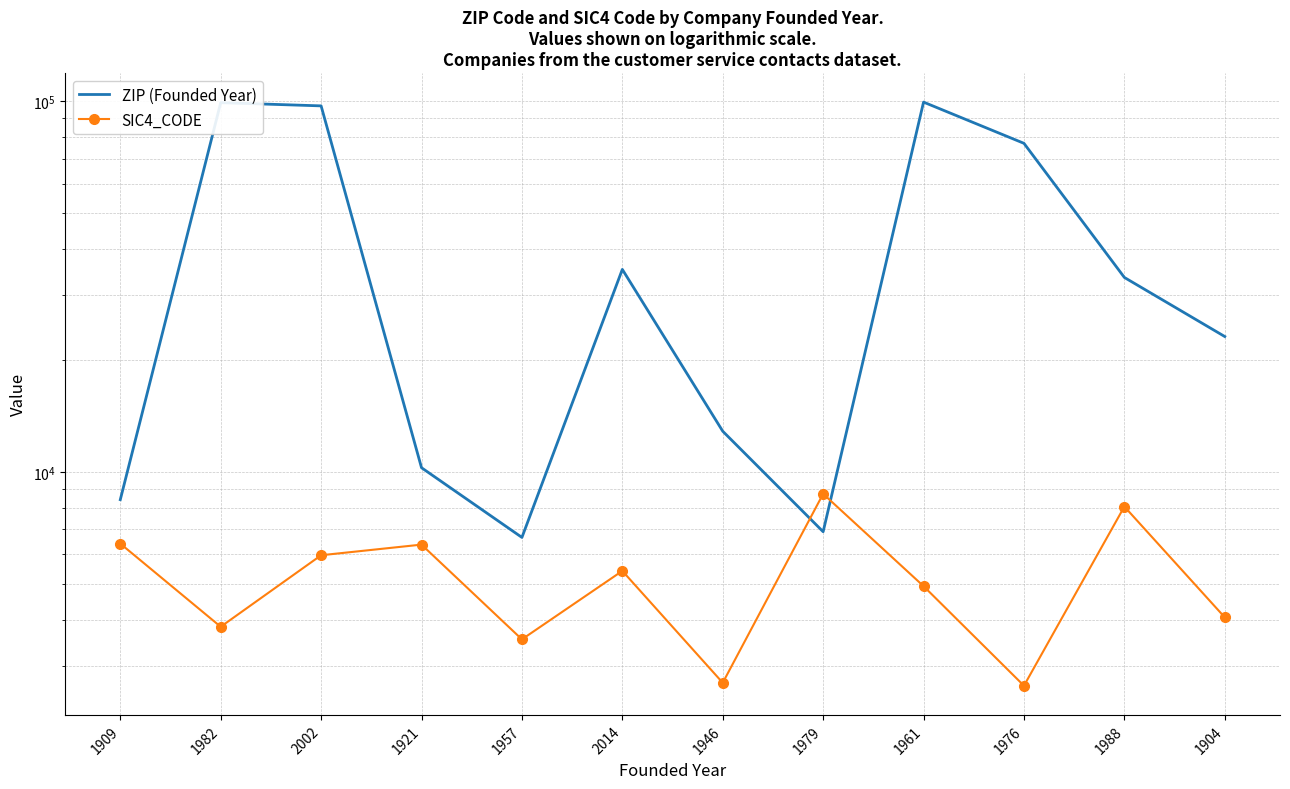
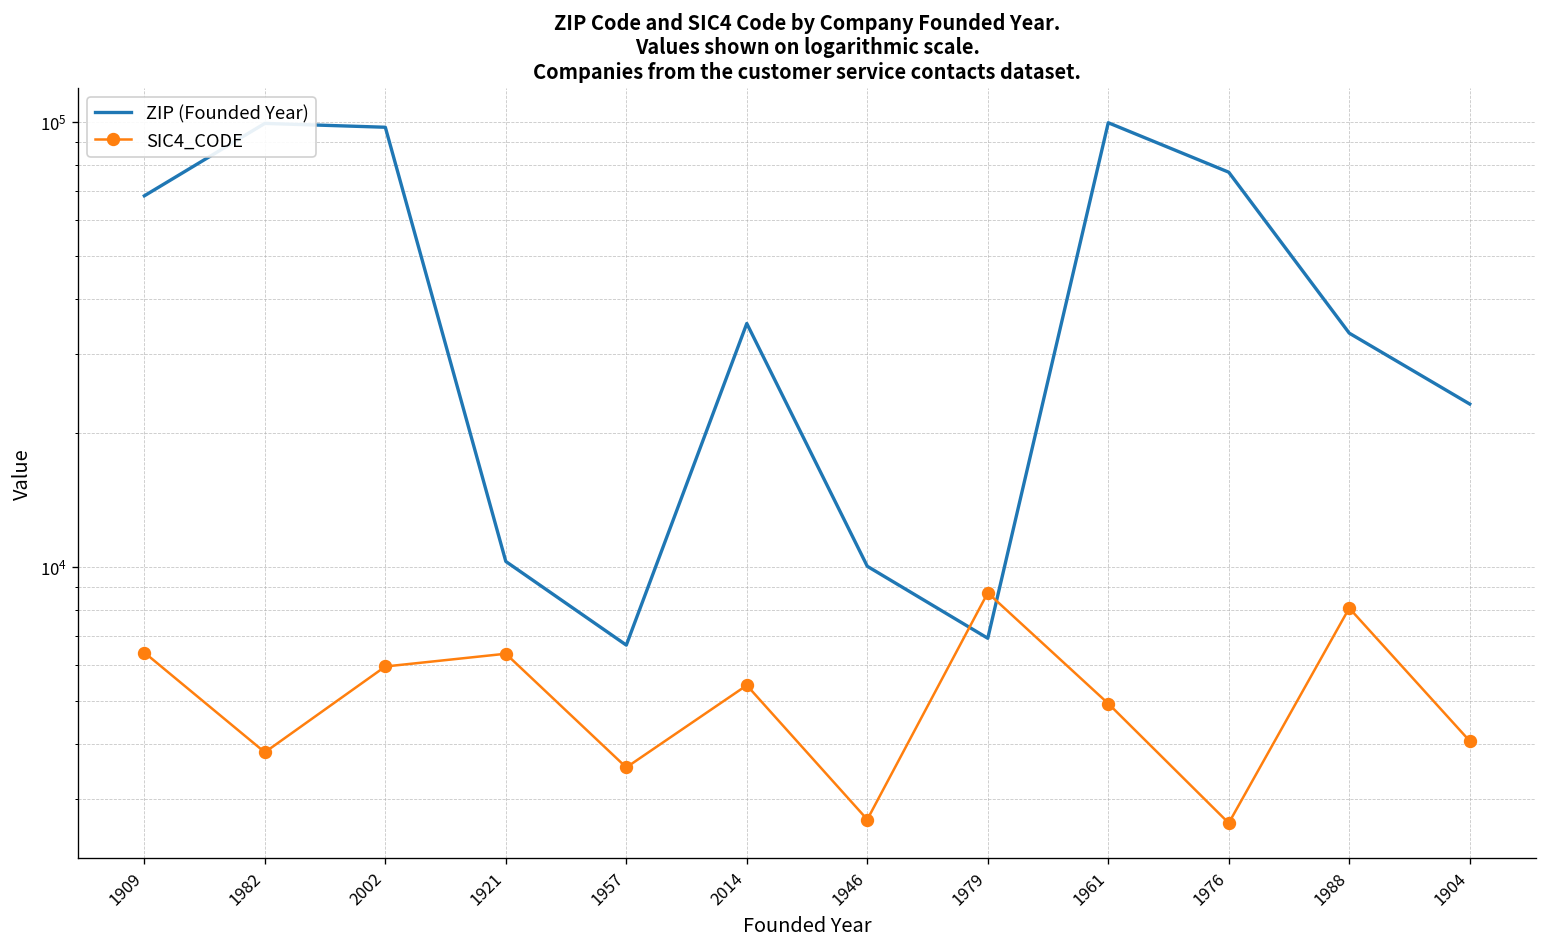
ZIP (Founded Year), 1909: 8400 -> 68000
ZIP (Founded Year), 1946: 12900 -> 10000
